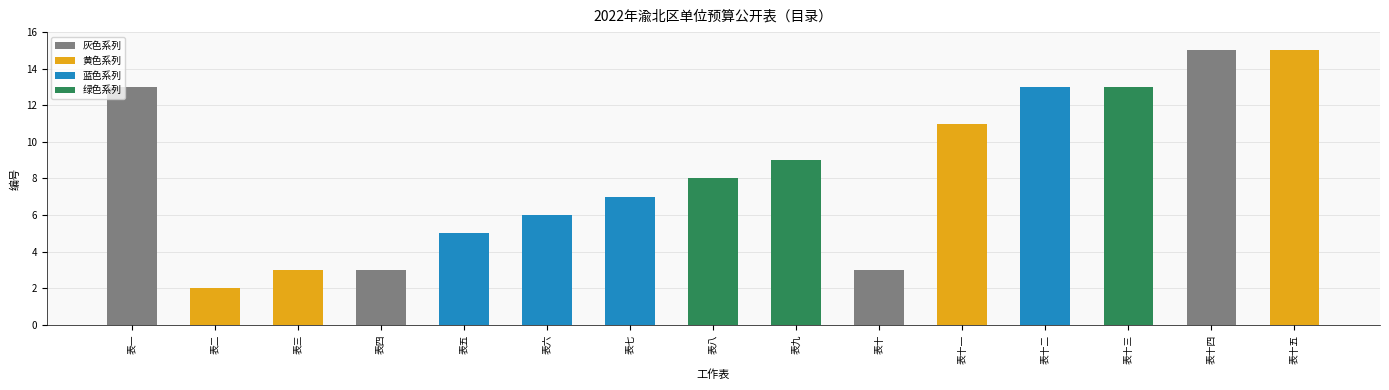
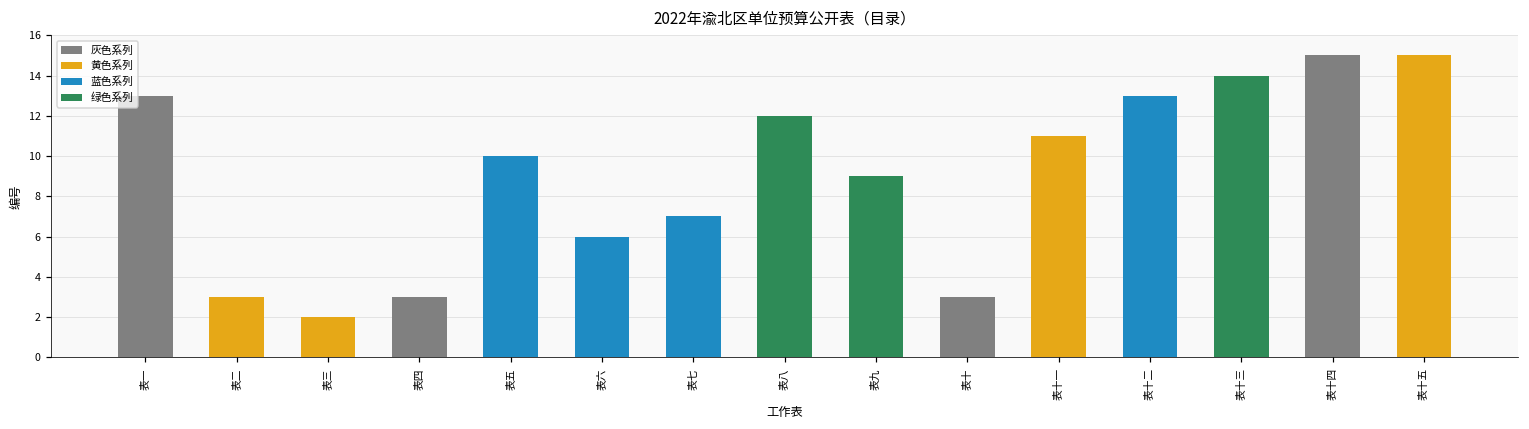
表二: 2 -> 3
表三: 3 -> 2
表五: 5 -> 10
表八: 8 -> 12
表十三: 13 -> 14
